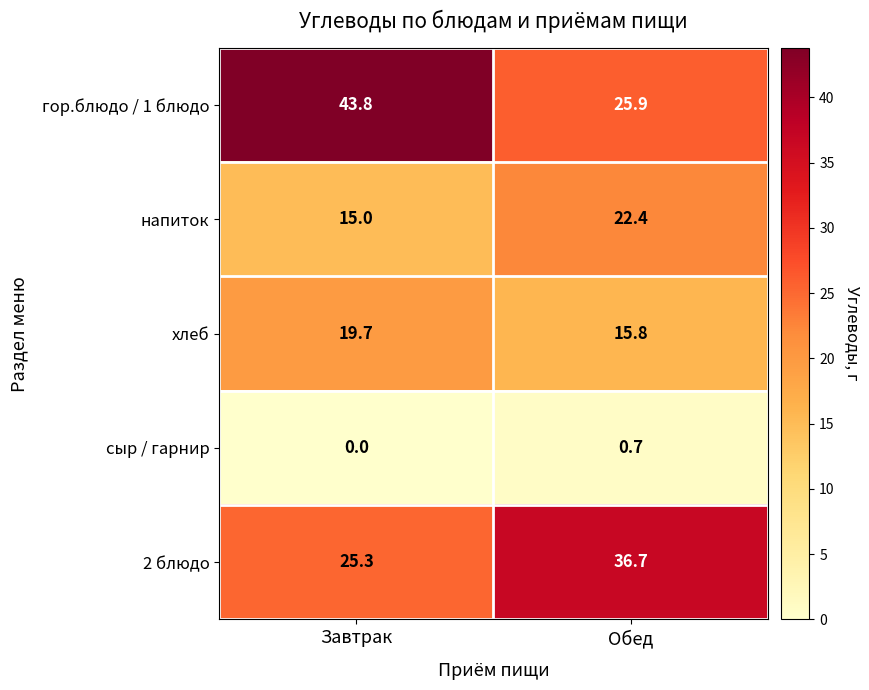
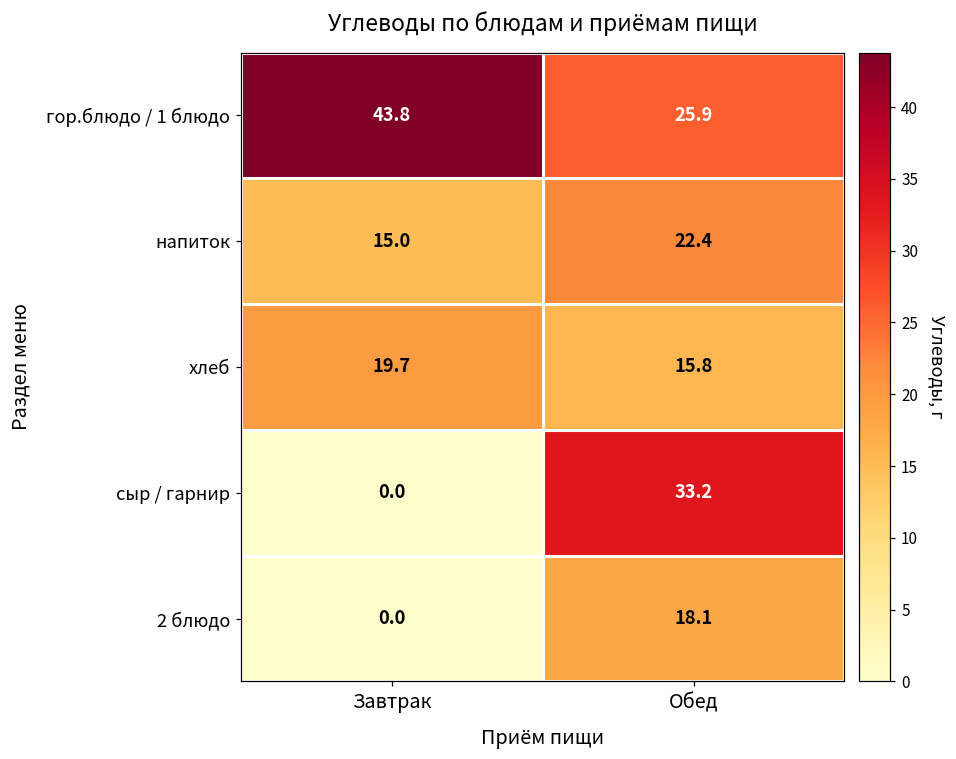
сыр / гарнир, Обед: 0.7 -> 33.2
2 блюдо, Завтрак: 25.3 -> 0.0
2 блюдо, Обед: 36.7 -> 18.1
